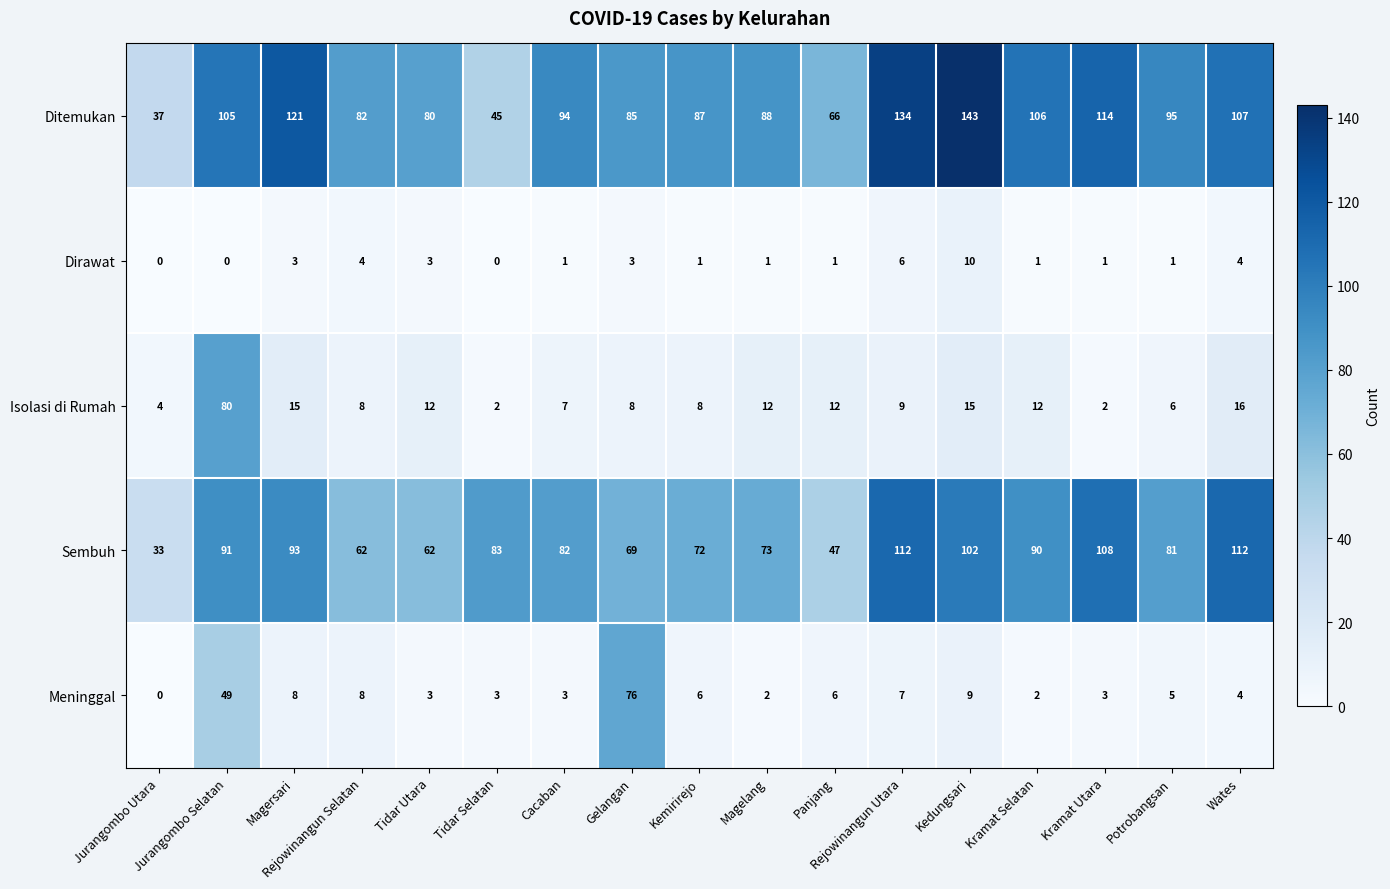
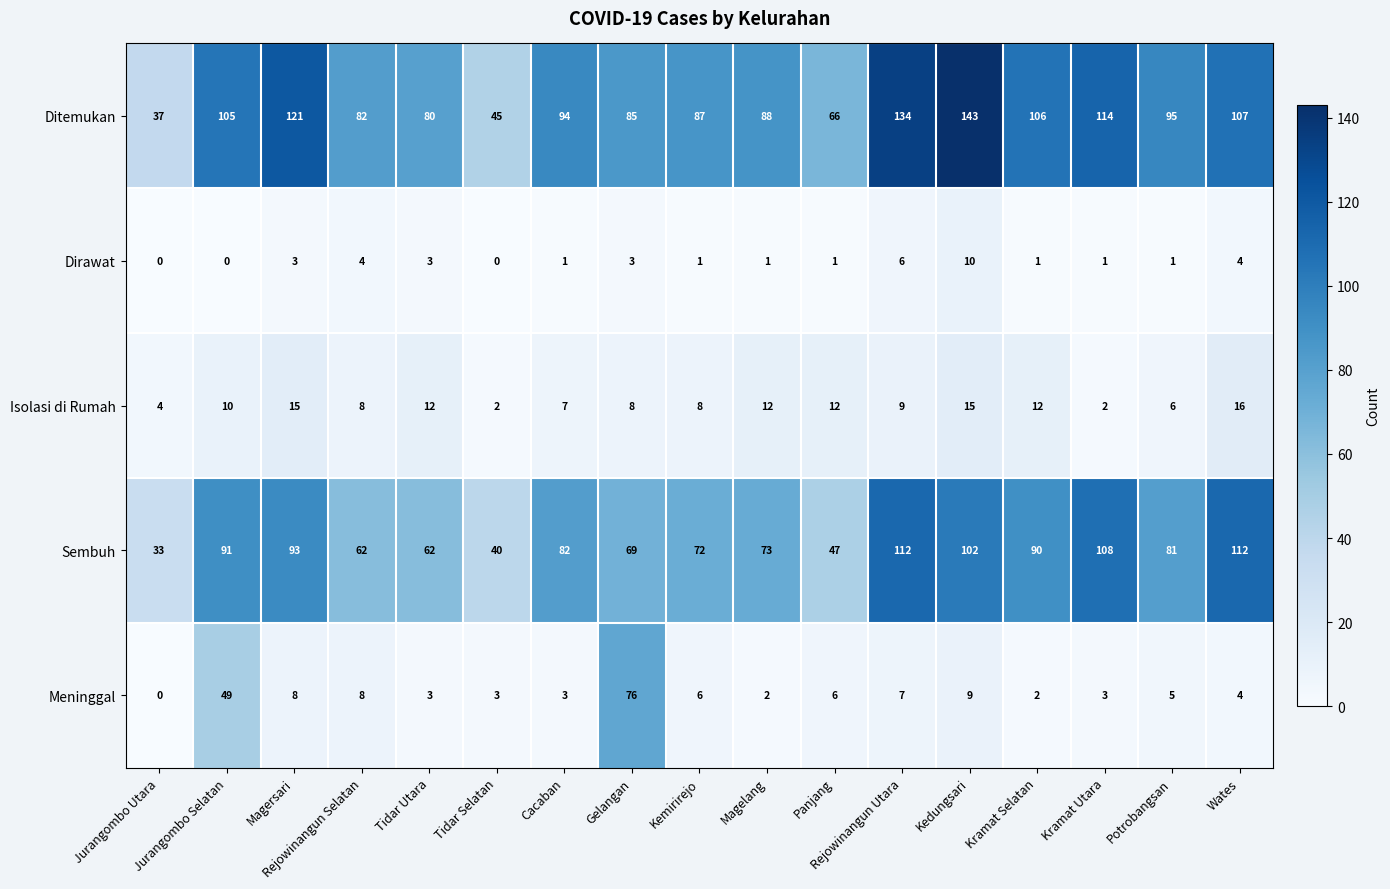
Isolasi di Rumah, Jurangombo Selatan: 80 -> 10
Sembuh, Tidar Selatan: 83 -> 40
